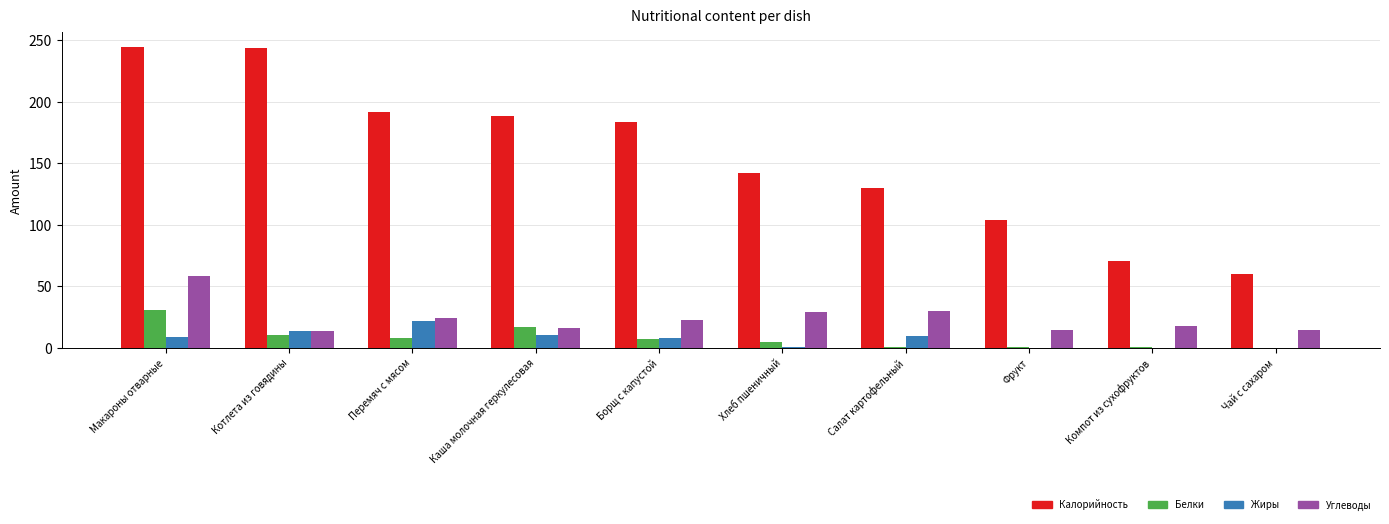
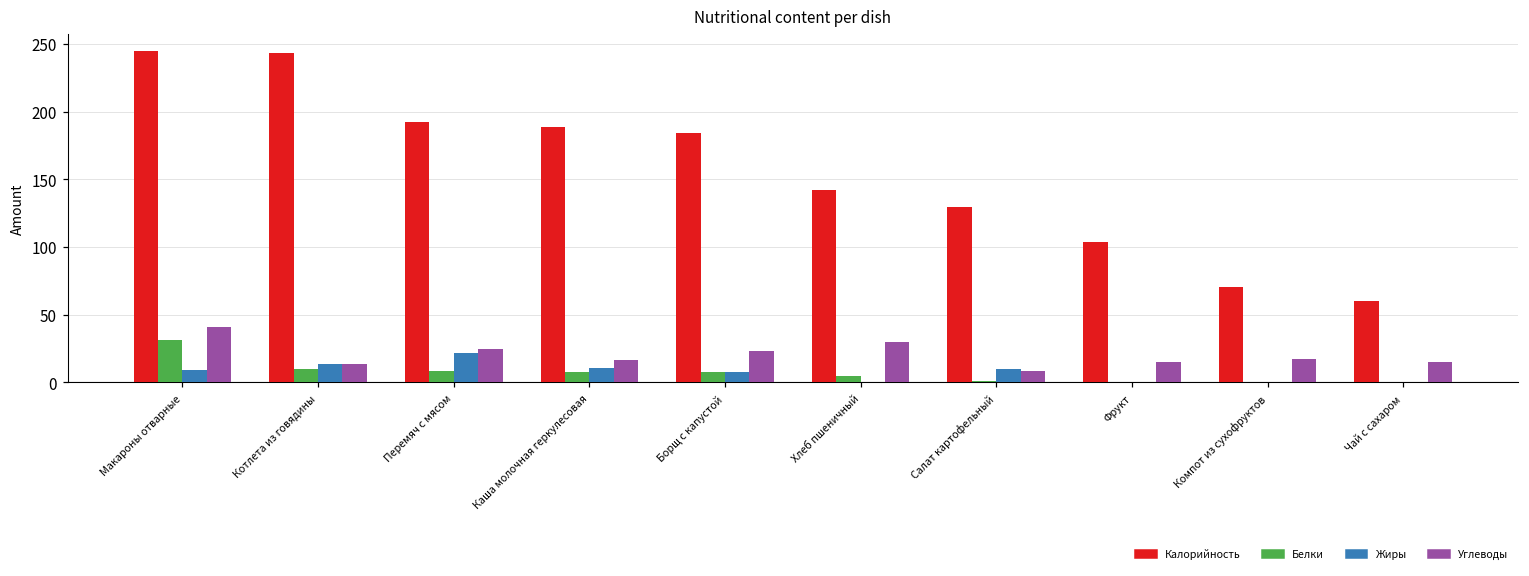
Углеводы, Макароны отварные: 58 -> 41
Белки, Каша молочная геркулесовая: 17 -> 7
Углеводы, Салат картофельный: 30 -> 9
